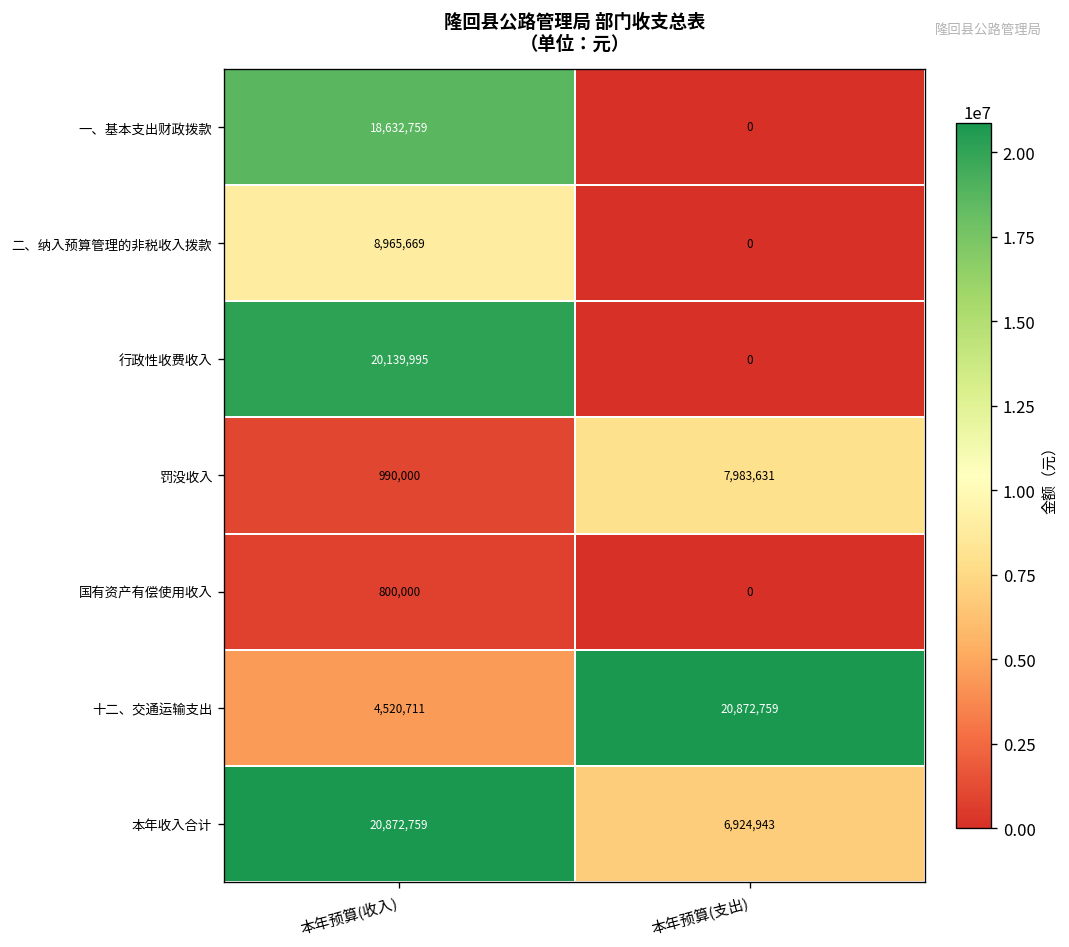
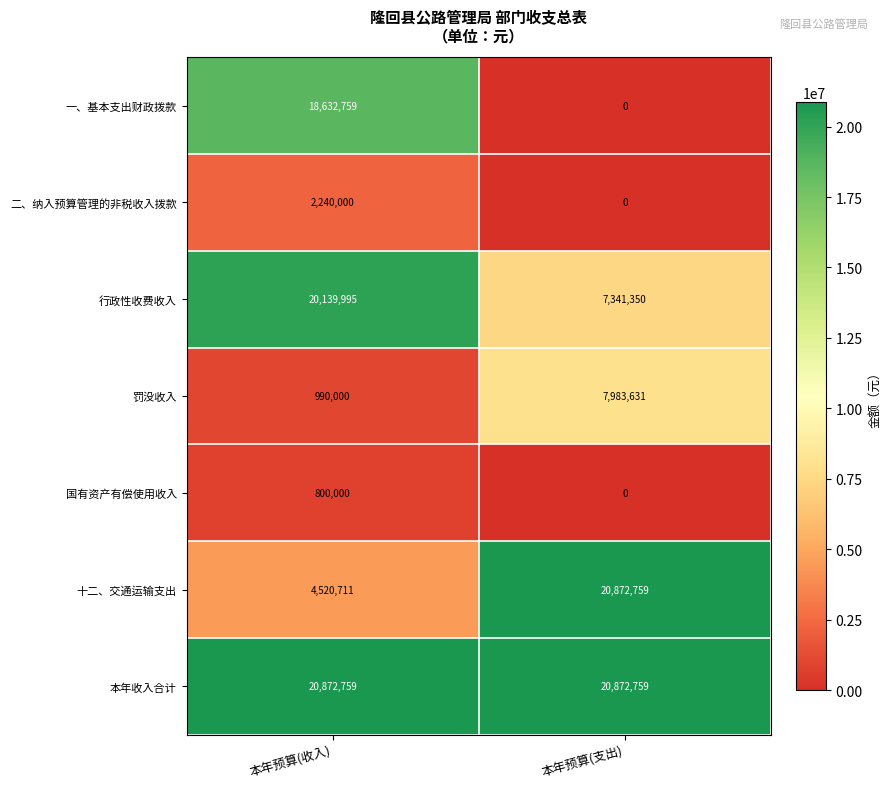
二、纳入预算管理的非税收入拨款, 本年预算(收入): 8,965,669 -> 2,240,000
行政性收费收入, 本年预算(支出): 0 -> 7,341,350
本年收入合计, 本年预算(支出): 6,924,943 -> 20,872,759
